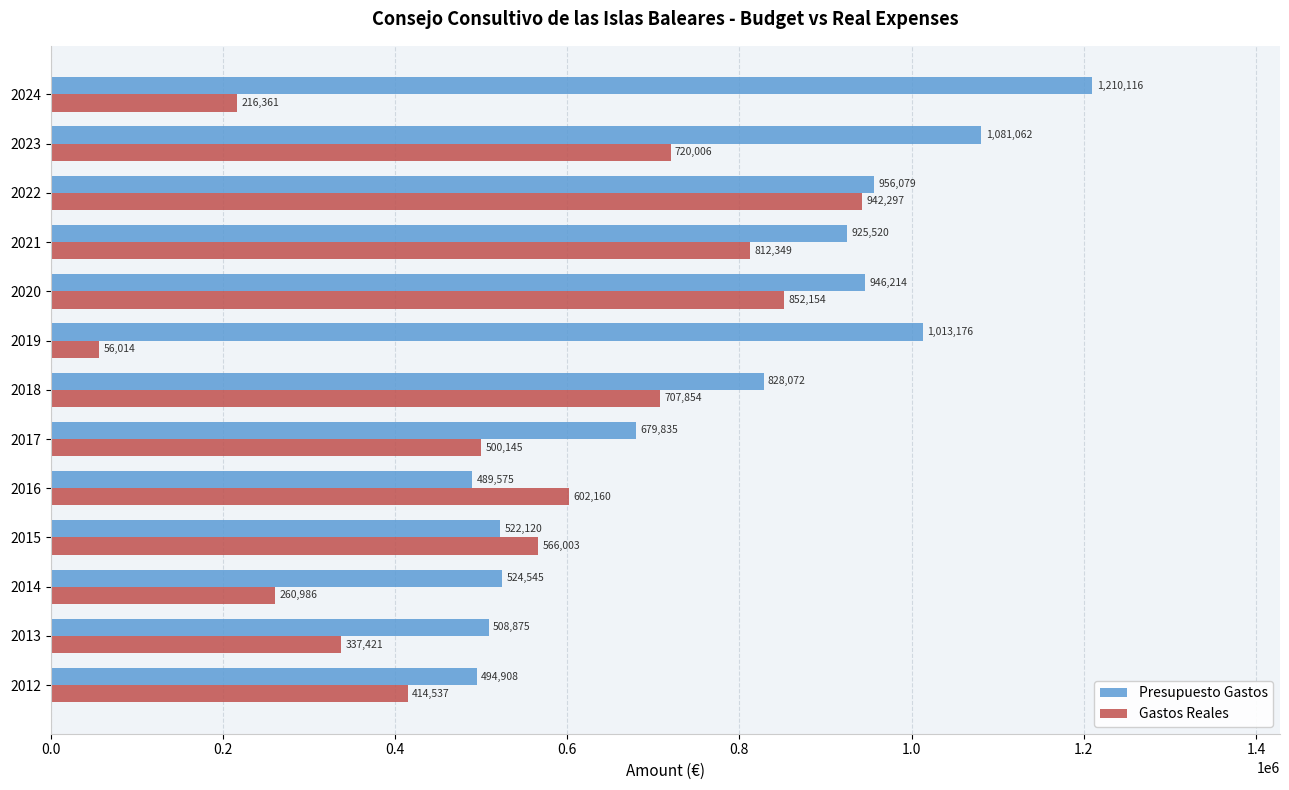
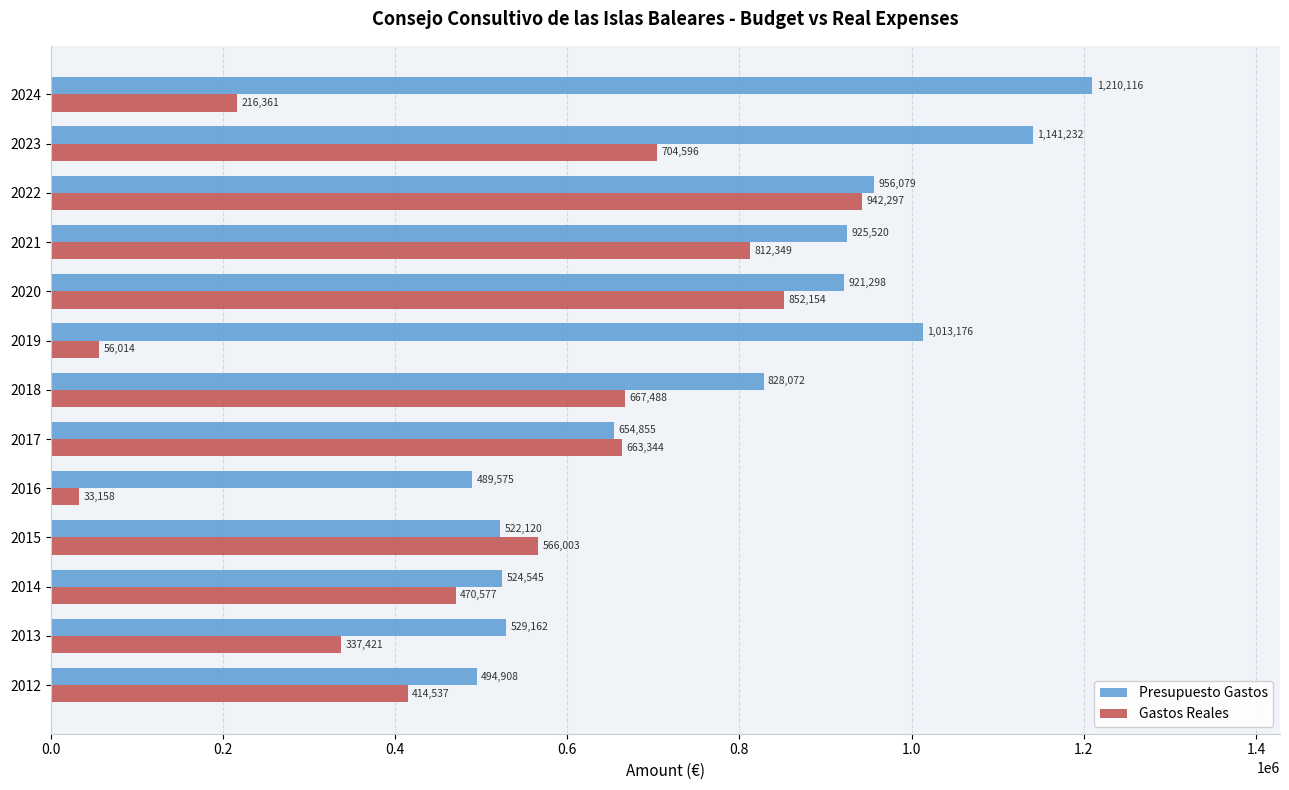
Presupuesto Gastos, 2023: 1,081,062 -> 1,141,232
Gastos Reales, 2023: 720,006 -> 704,596
Presupuesto Gastos, 2020: 946,214 -> 921,298
Gastos Reales, 2018: 707,854 -> 667,488
Presupuesto Gastos, 2017: 679,835 -> 654,855
Gastos Reales, 2017: 500,145 -> 663,344
Gastos Reales, 2016: 602,160 -> 33,158
Gastos Reales, 2014: 260,986 -> 470,577
Presupuesto Gastos, 2013: 508,875 -> 529,162
